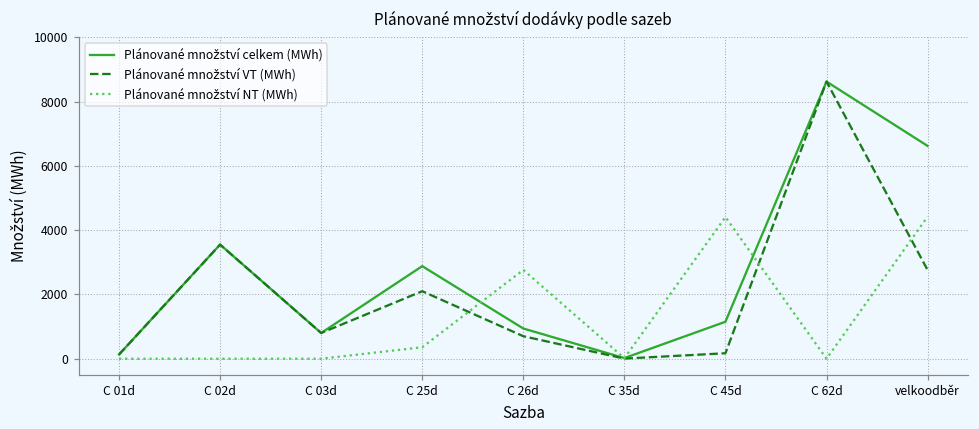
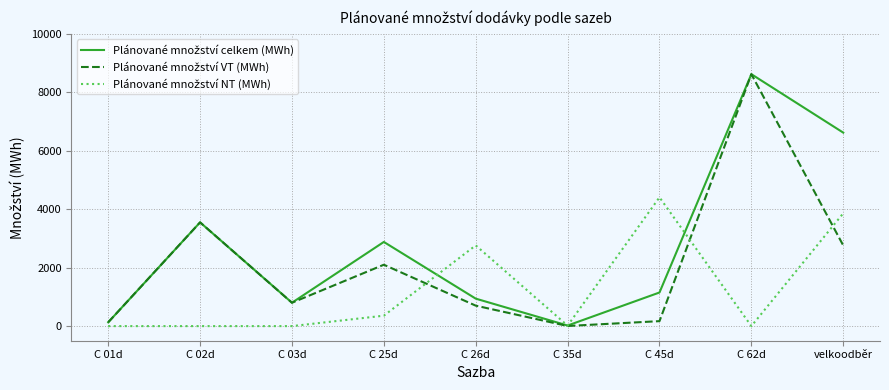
Plánované množství NT (MWh), velkoodběr: 4400 -> 3900
